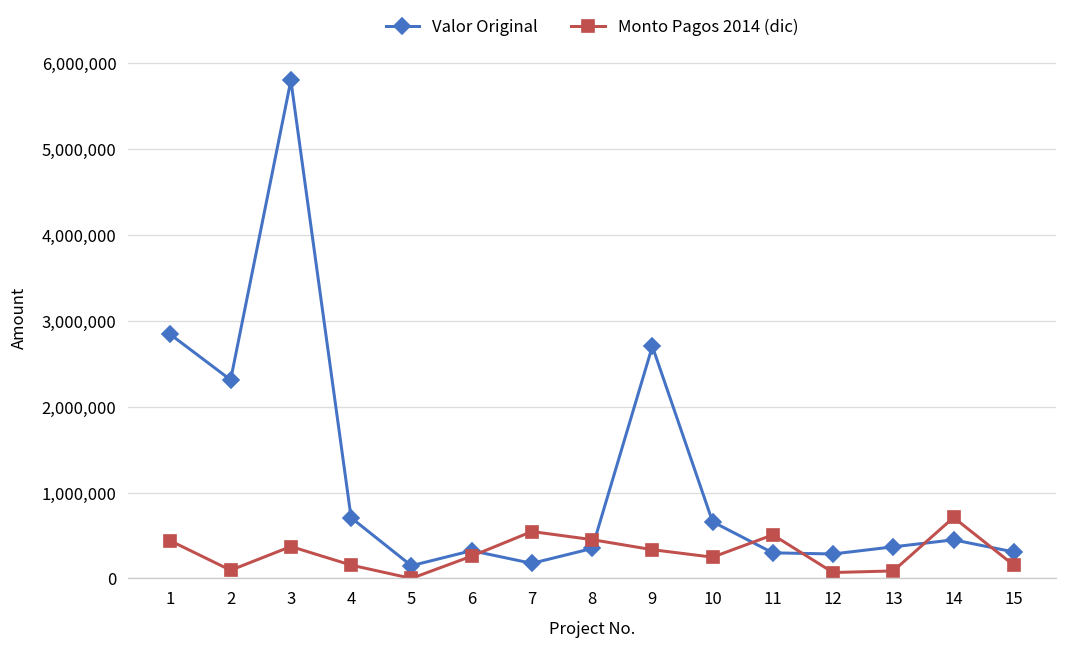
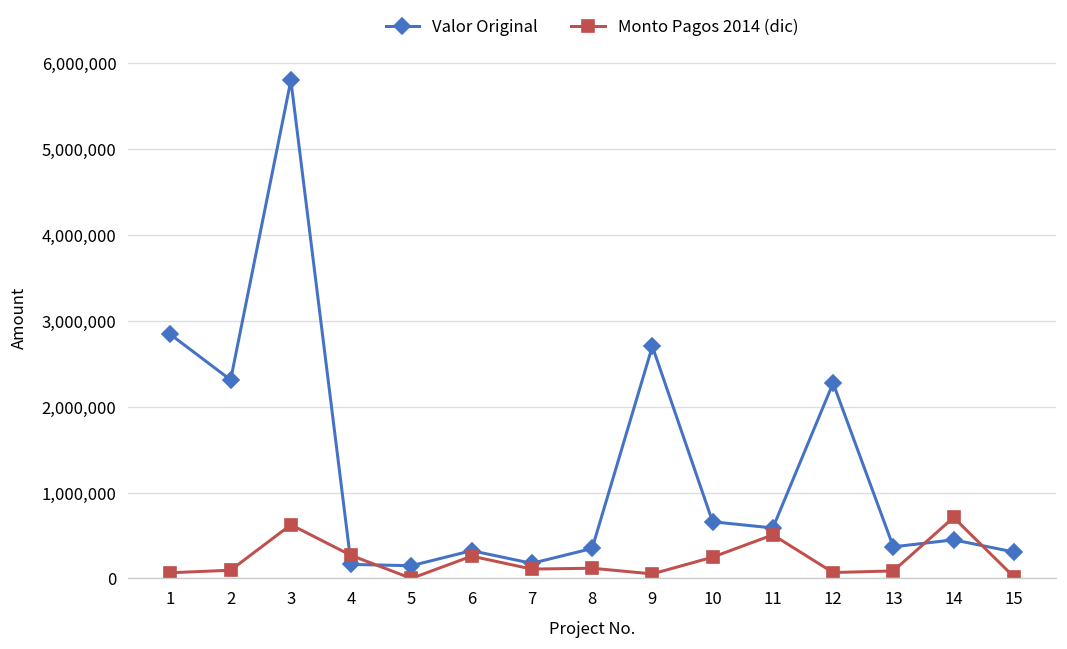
Monto Pagos 2014 (dic), 1: 400,000 -> 100,000
Monto Pagos 2014 (dic), 3: 400,000 -> 600,000
Valor Original, 4: 700,000 -> 200,000
Monto Pagos 2014 (dic), 4: 200,000 -> 300,000
Monto Pagos 2014 (dic), 7: 500,000 -> 100,000
Monto Pagos 2014 (dic), 8: 500,000 -> 100,000
Monto Pagos 2014 (dic), 9: 300,000 -> 100,000
Valor Original, 11: 300,000 -> 600,000
Valor Original, 12: 300,000 -> 2,300,000
Monto Pagos 2014 (dic), 15: 200,000 -> 0
